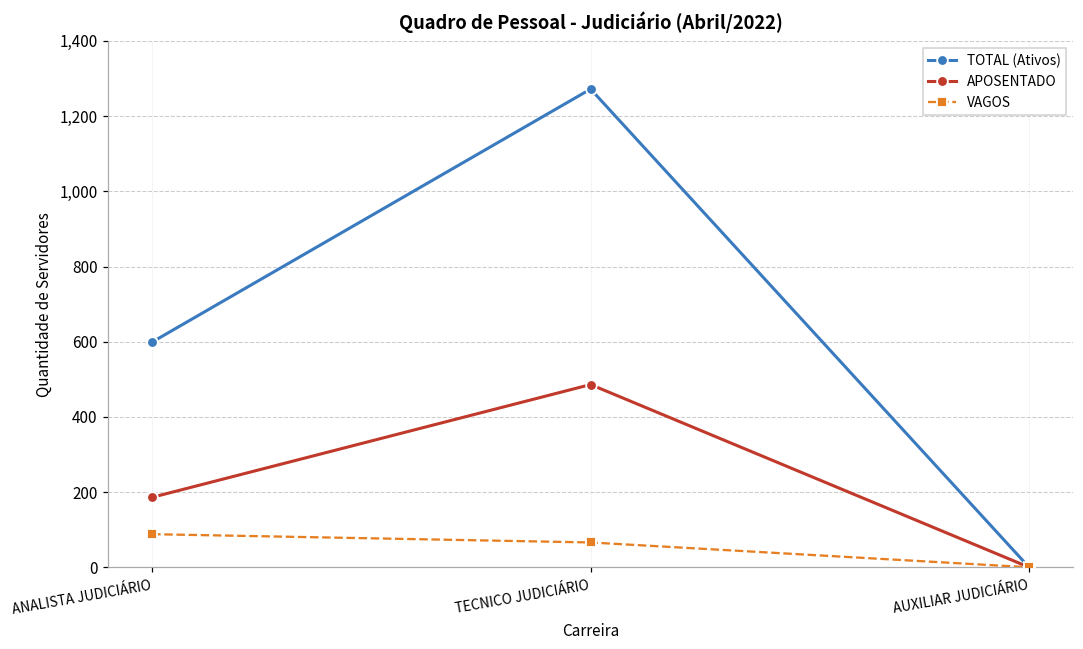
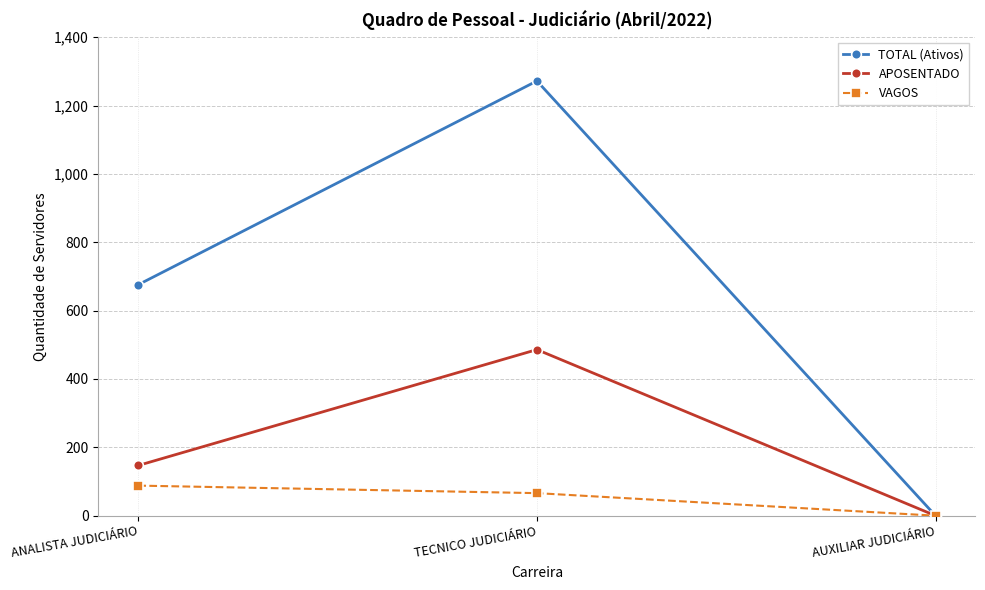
TOTAL (Ativos), ANALISTA JUDICIÁRIO: 600 -> 680
APOSENTADO, ANALISTA JUDICIÁRIO: 190 -> 150
